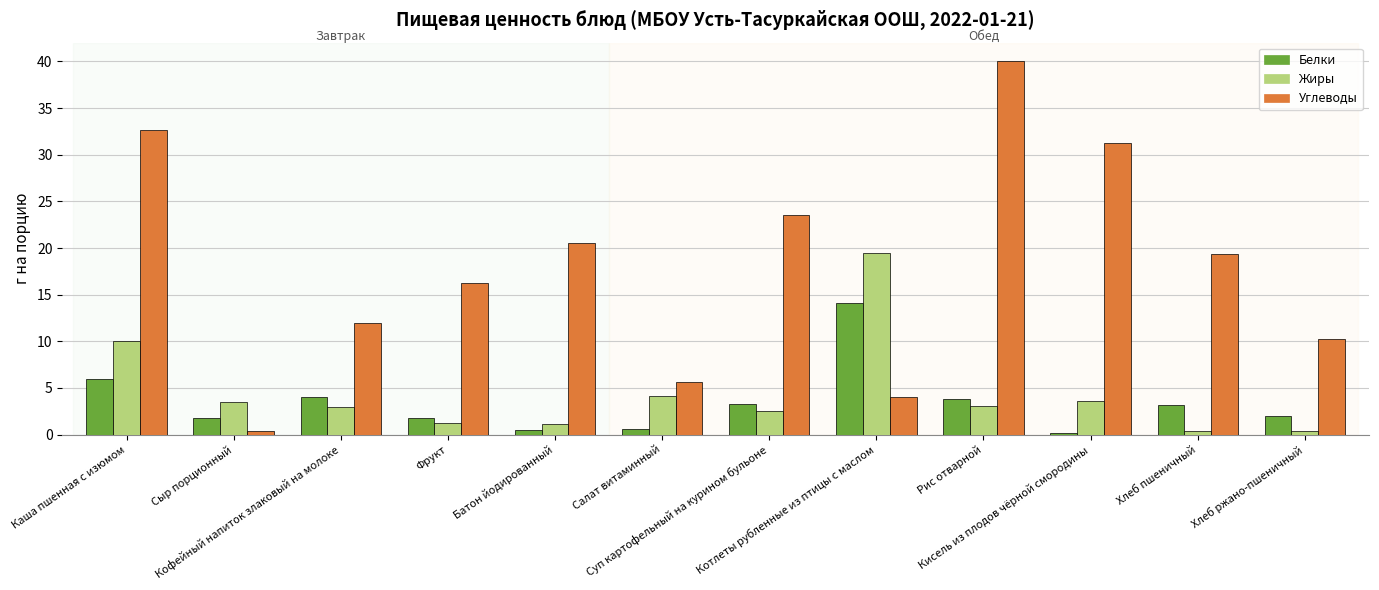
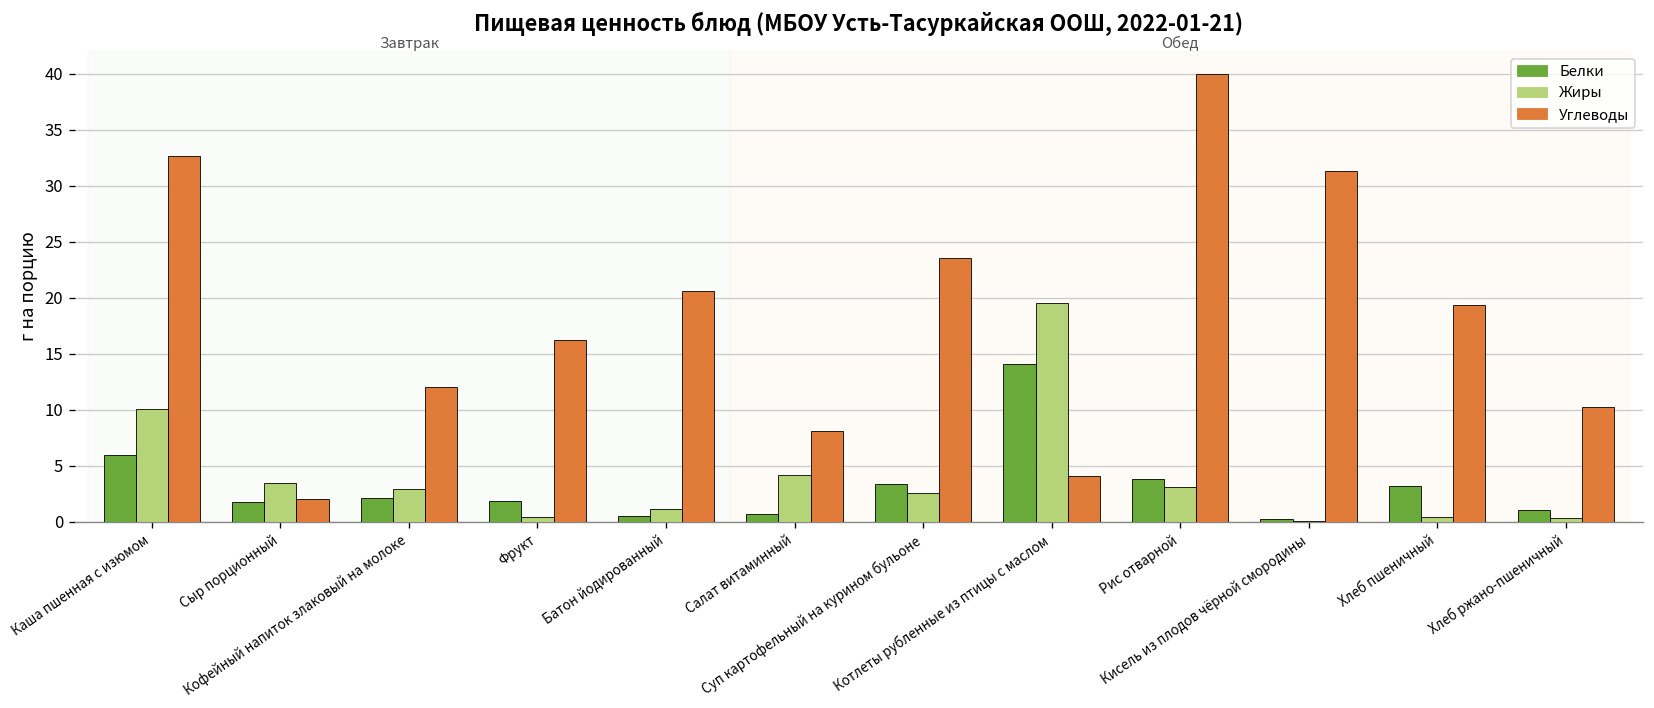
Углеводы, Сыр порционный: 0 -> 2
Белки, Кофейный напиток злаковый на молоке: 4 -> 2
Жиры, Фрукт: 1 -> 0
Углеводы, Салат витаминный: 6 -> 8
Жиры, Кисель из плодов чёрной смородины: 4 -> 0
Белки, Хлеб ржано-пшеничный: 2 -> 1
